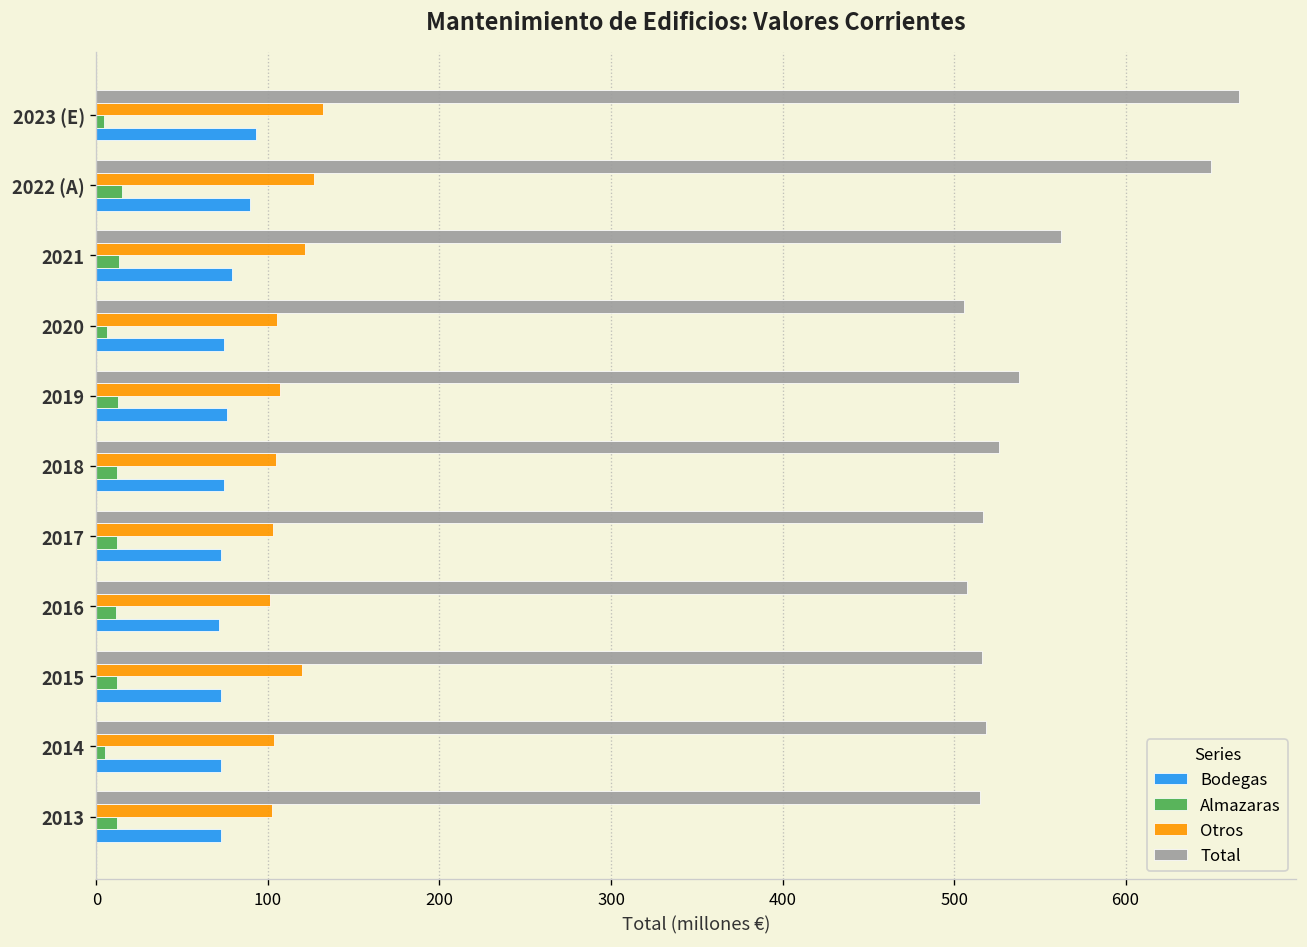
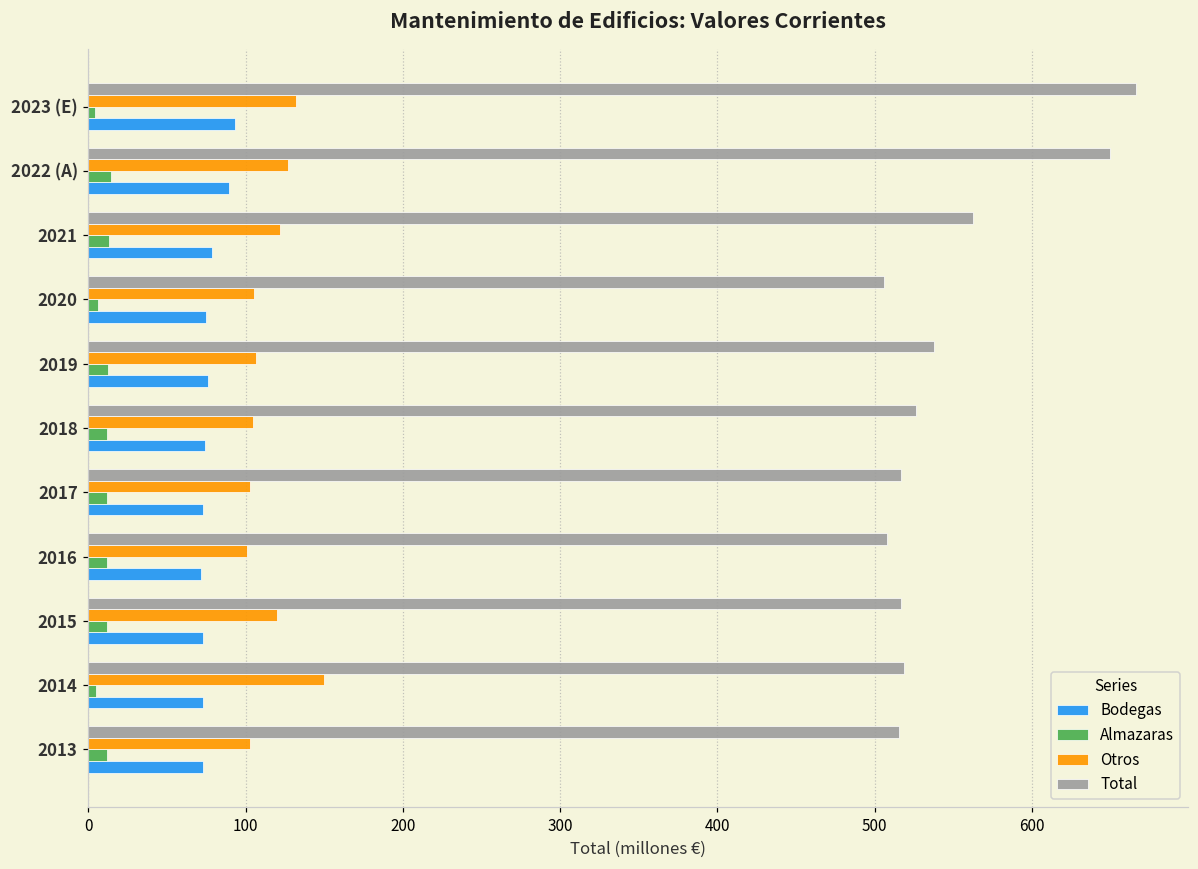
Otros, 2014: 104 -> 150
